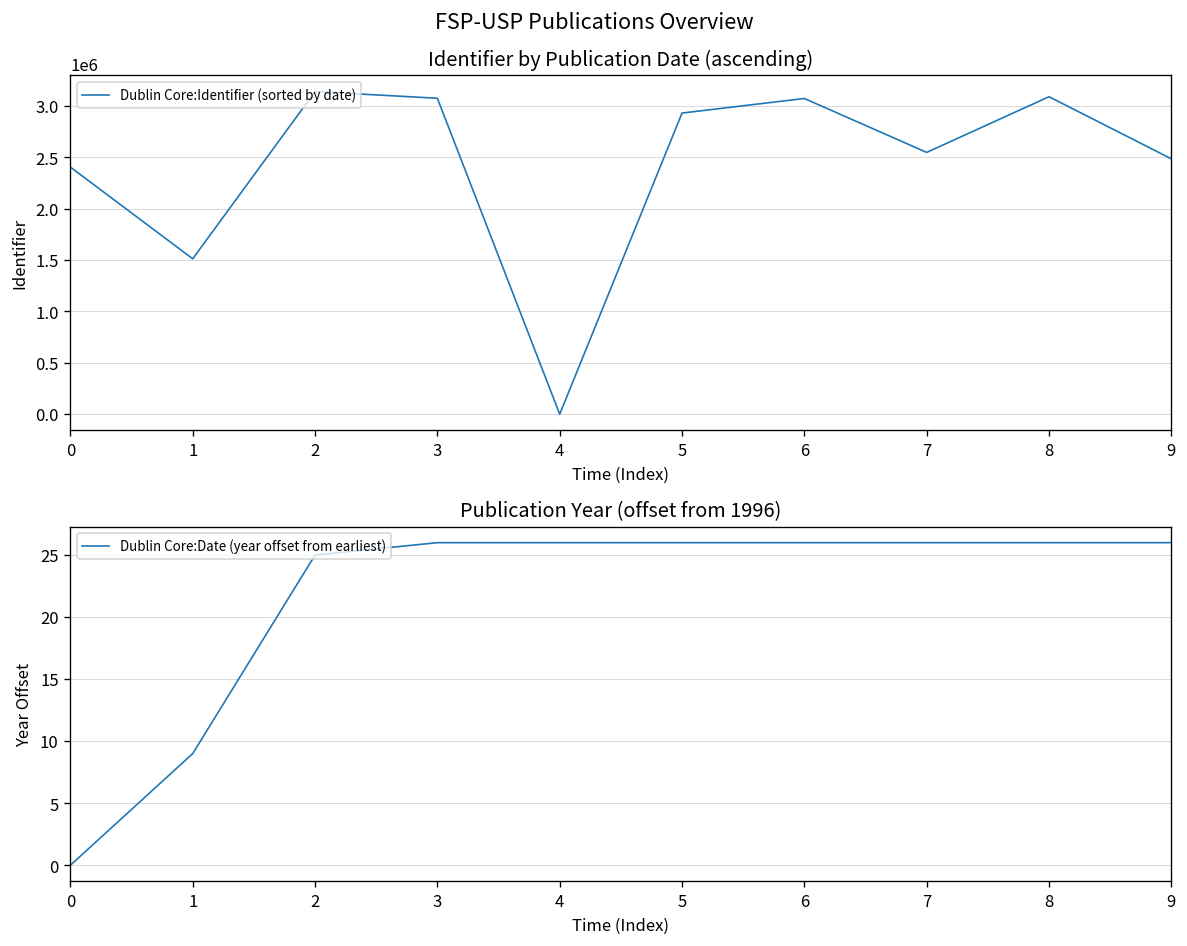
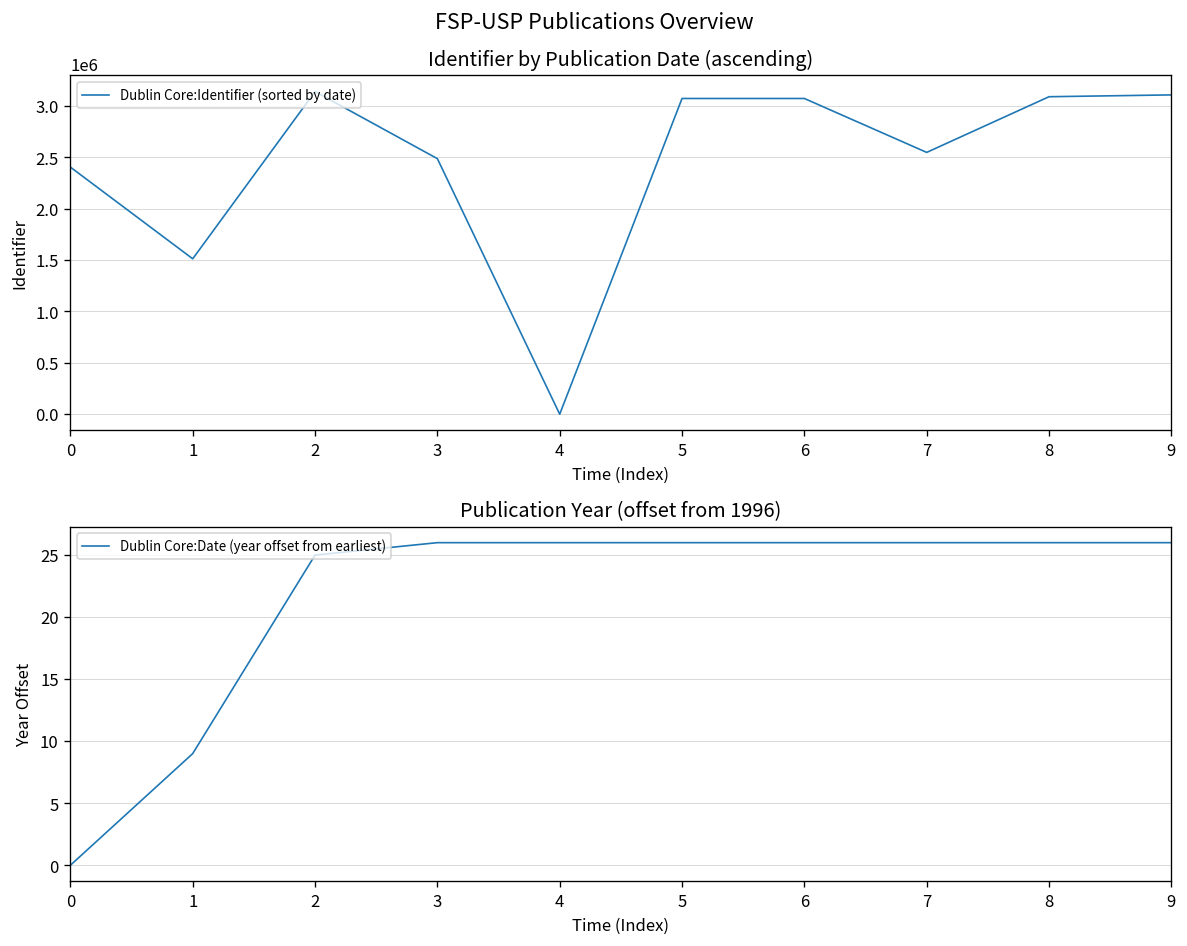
Identifier by Publication Date (ascending), 3: 3100000 -> 2500000
Identifier by Publication Date (ascending), 5: 2900000 -> 3100000
Identifier by Publication Date (ascending), 9: 2500000 -> 3100000
